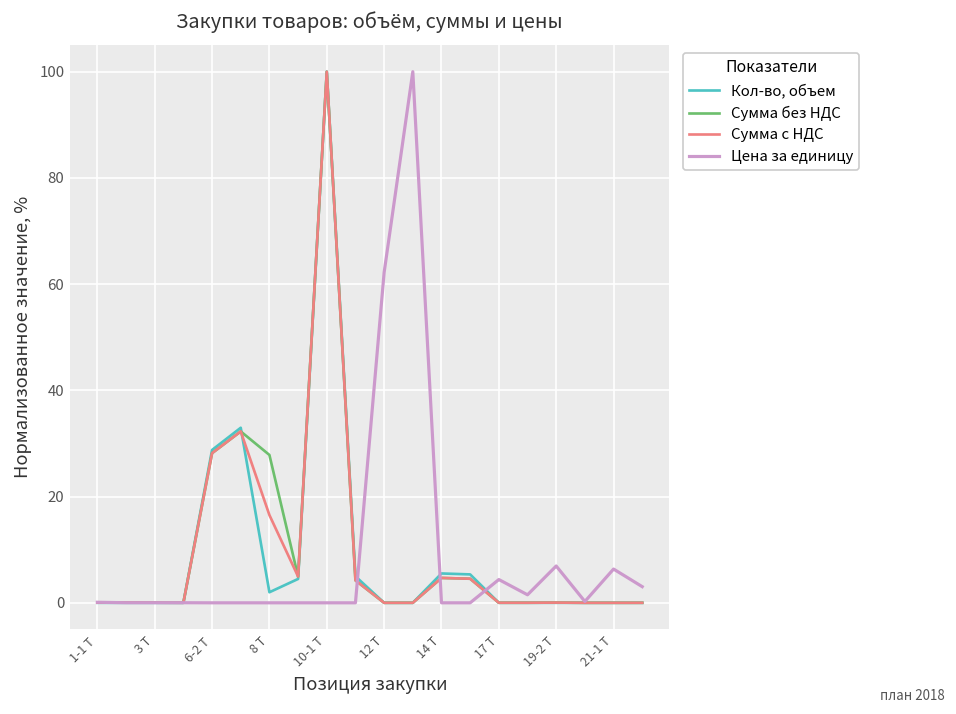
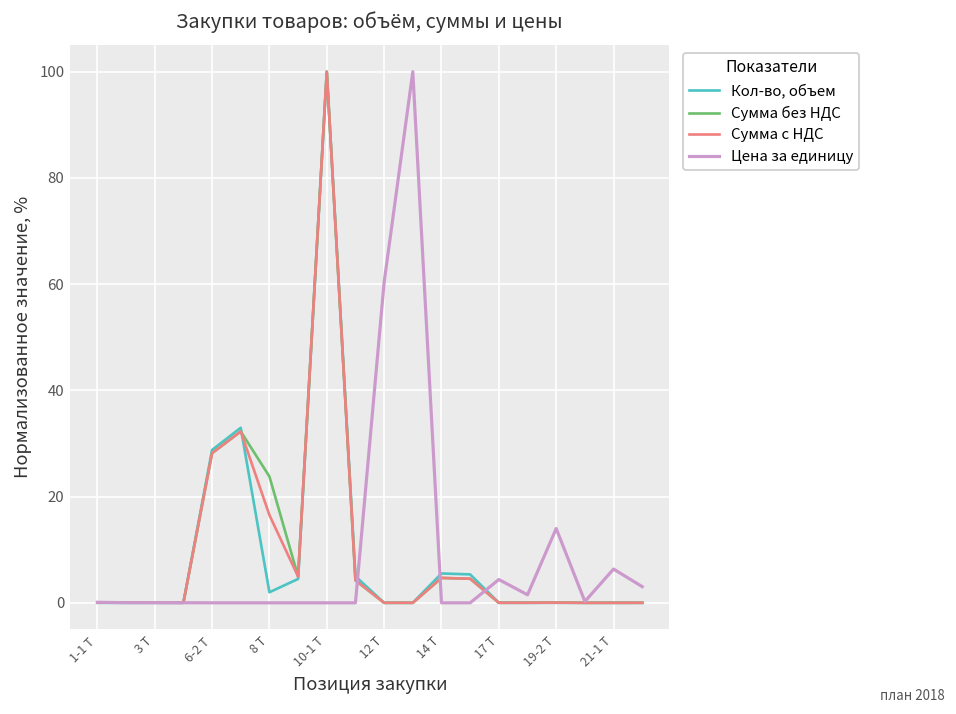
Сумма без НДС, 8 Т: 28 -> 24
Цена за единицу, 12 Т: 62 -> 60
Цена за единицу, 19-2 Т: 7 -> 14
